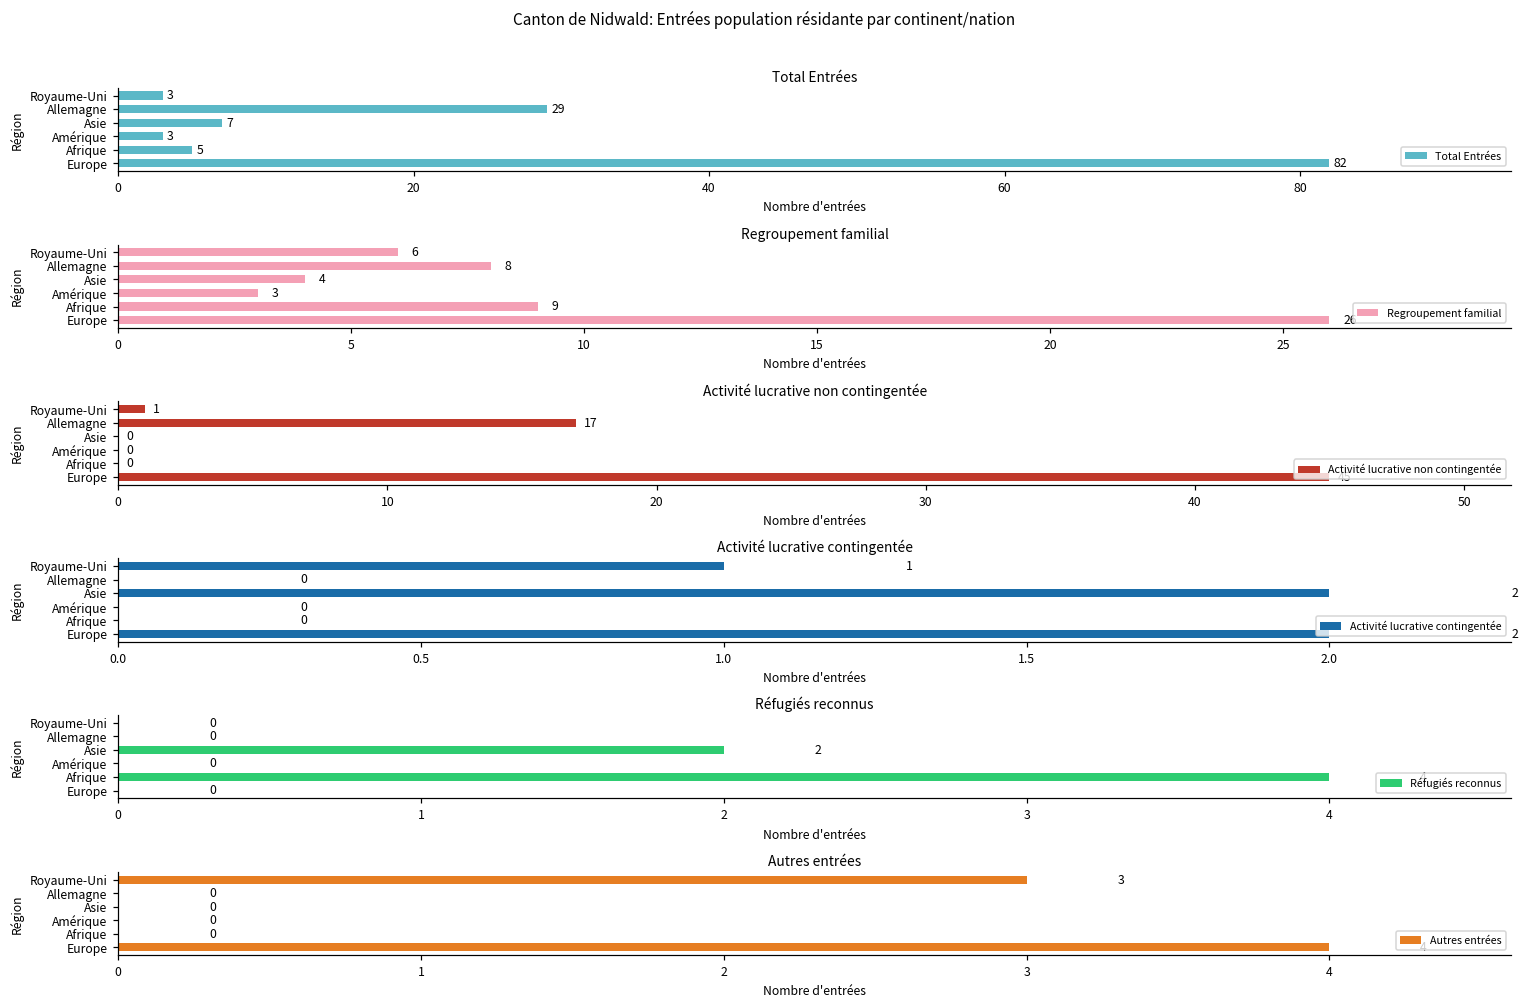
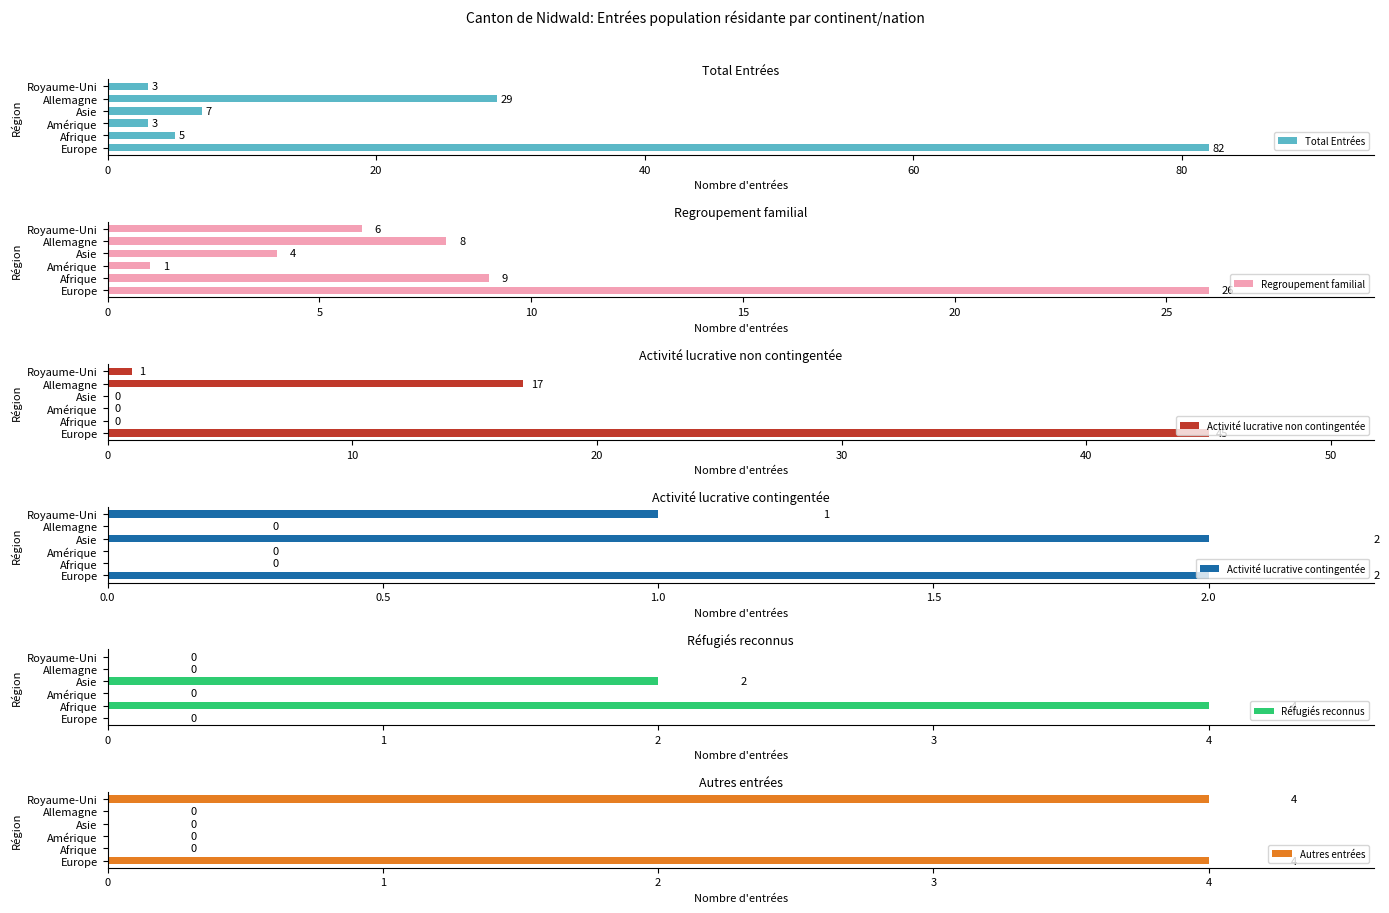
Regroupement familial, Amérique: 3 -> 1
Autres entrées, Royaume-Uni: 3 -> 4
